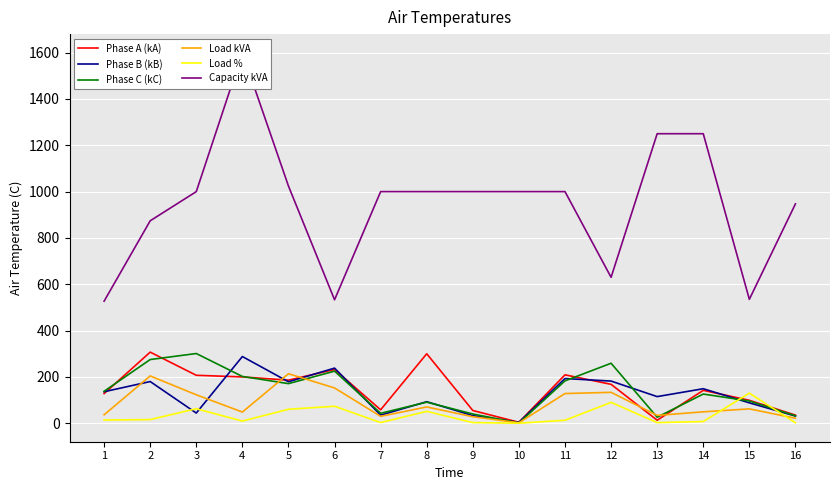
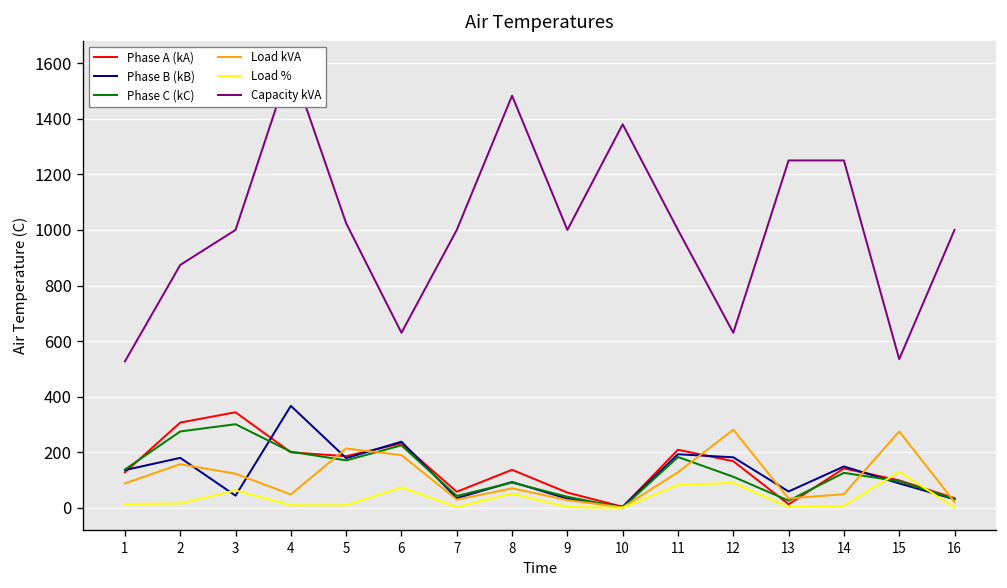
Load kVA, 1: 40 -> 90
Load kVA, 2: 200 -> 160
Phase A (kA), 3: 210 -> 340
Phase B (kB), 4: 290 -> 370
Load %, 5: 60 -> 10
Load kVA, 6: 150 -> 190
Capacity kVA, 6: 530 -> 630
Phase A (kA), 8: 300 -> 140
Capacity kVA, 8: 1000 -> 1480
Capacity kVA, 10: 1000 -> 1380
Load %, 11: 10 -> 80
Phase C (kC), 12: 260 -> 110
Load kVA, 12: 130 -> 280
Phase B (kB), 13: 120 -> 60
Load kVA, 15: 60 -> 270
Capacity kVA, 16: 950 -> 1000
